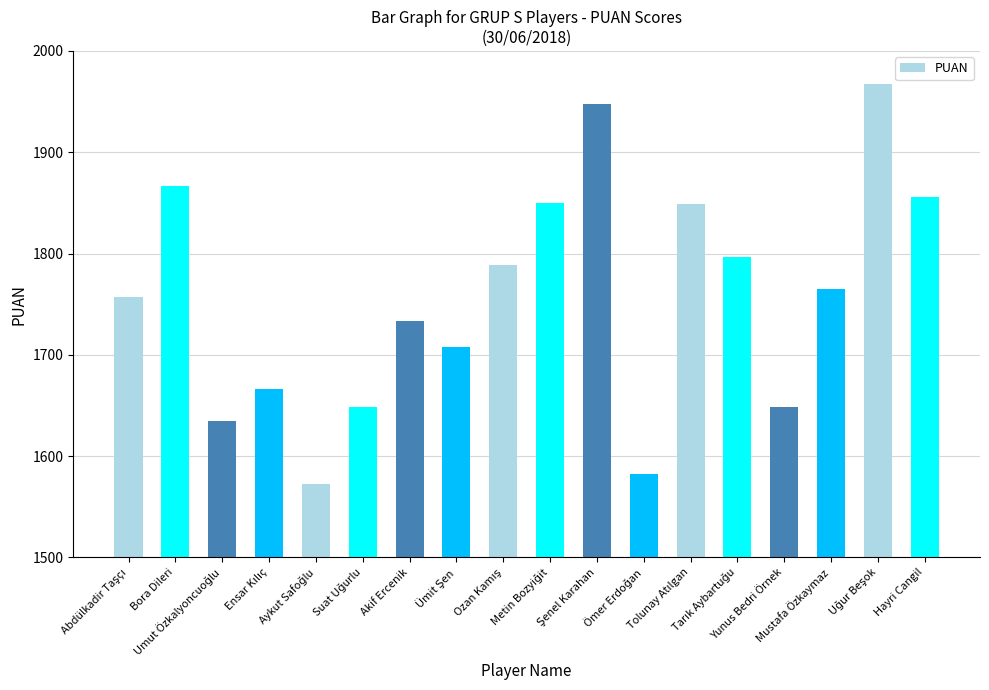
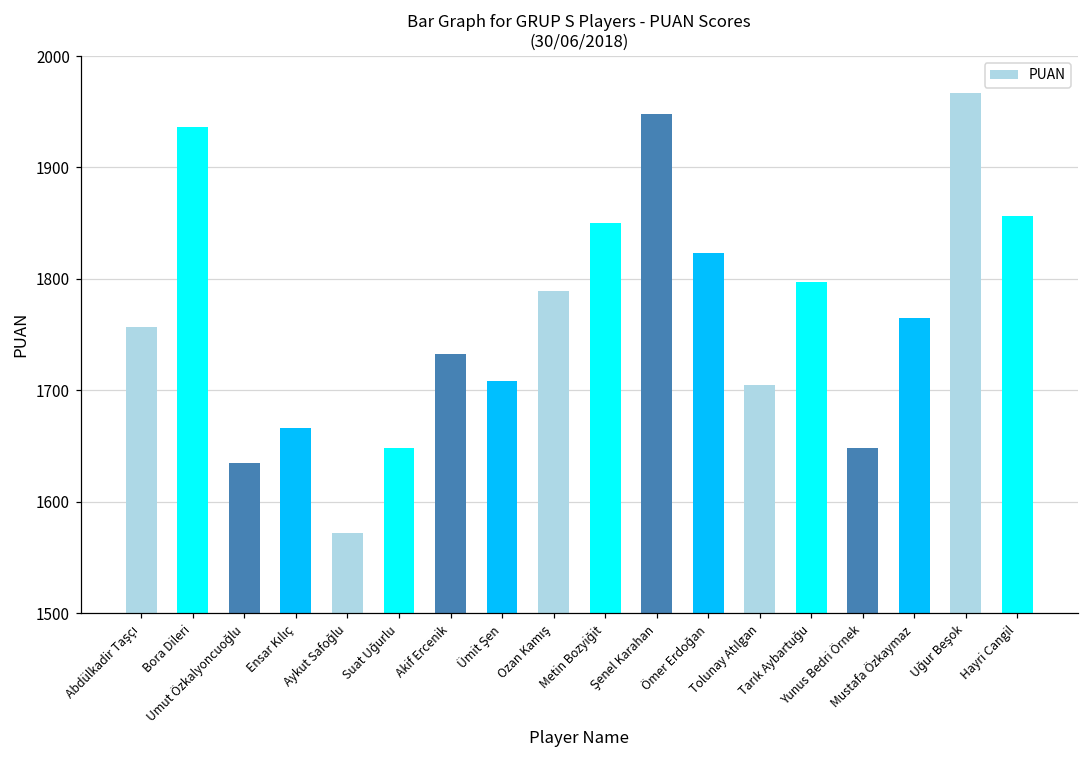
Bora Dileri: 1867 -> 1936
Ömer Erdoğan: 1582 -> 1823
Tolunay Atılgan: 1849 -> 1705
